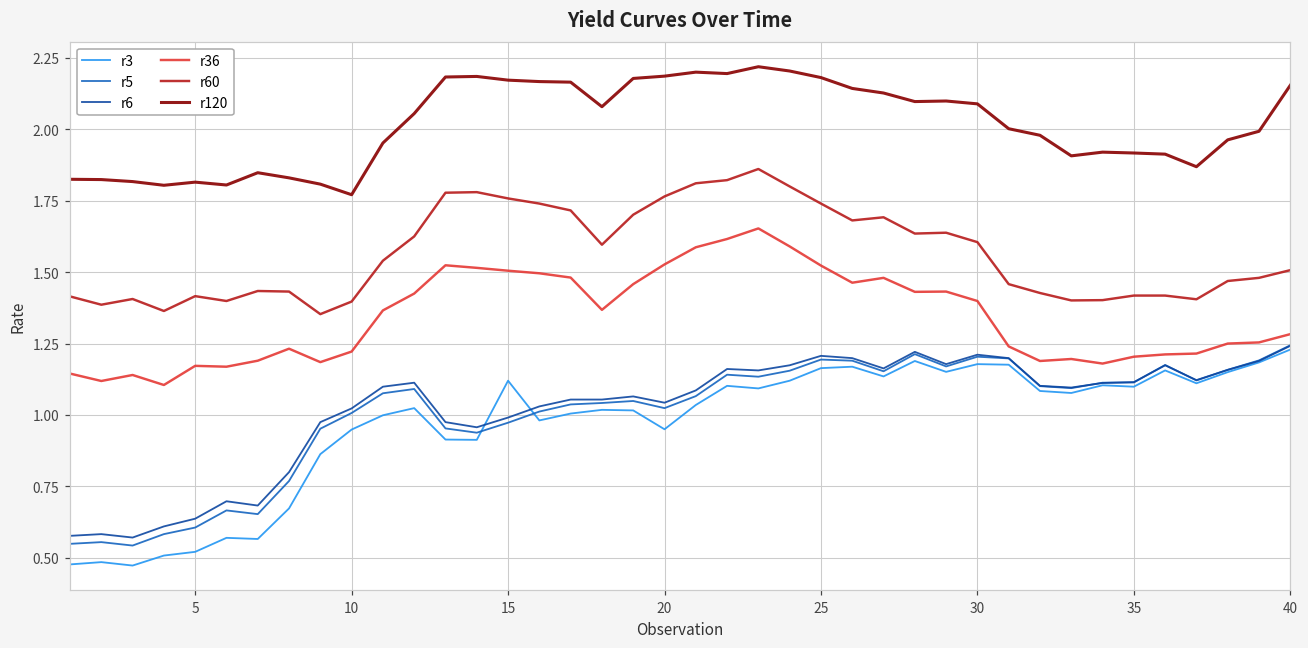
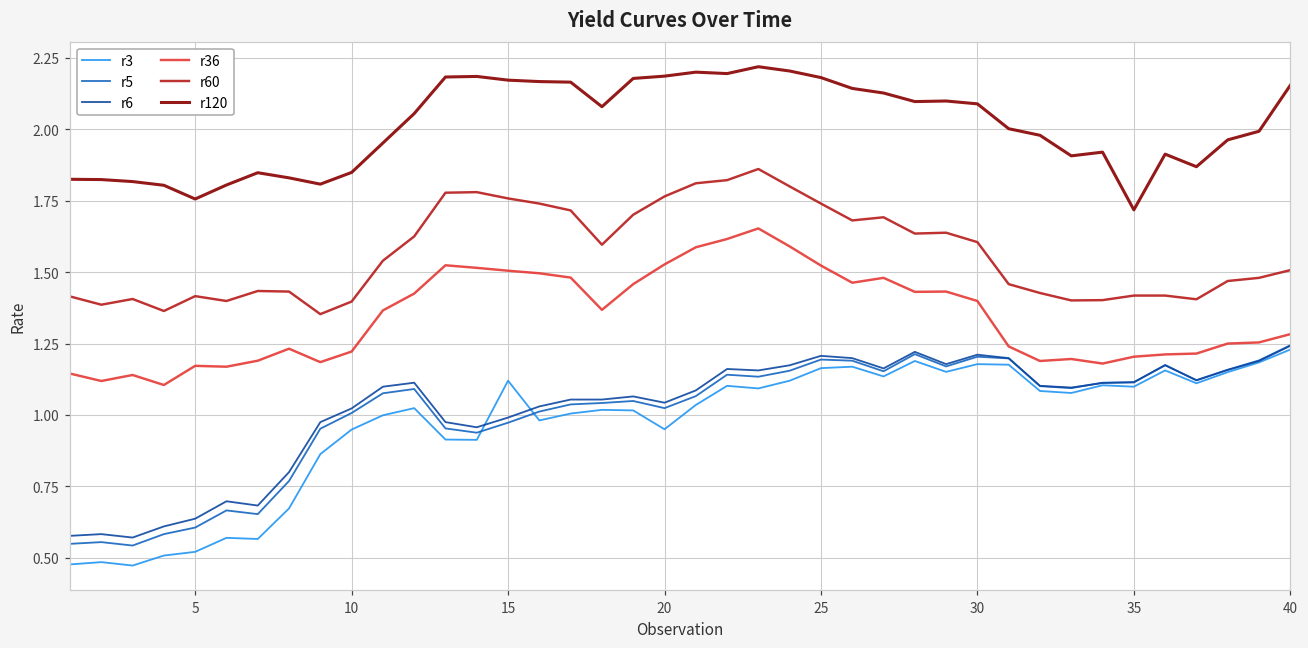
r120, 5: 1.82 -> 1.76
r120, 10: 1.77 -> 1.85
r120, 35: 1.92 -> 1.72
